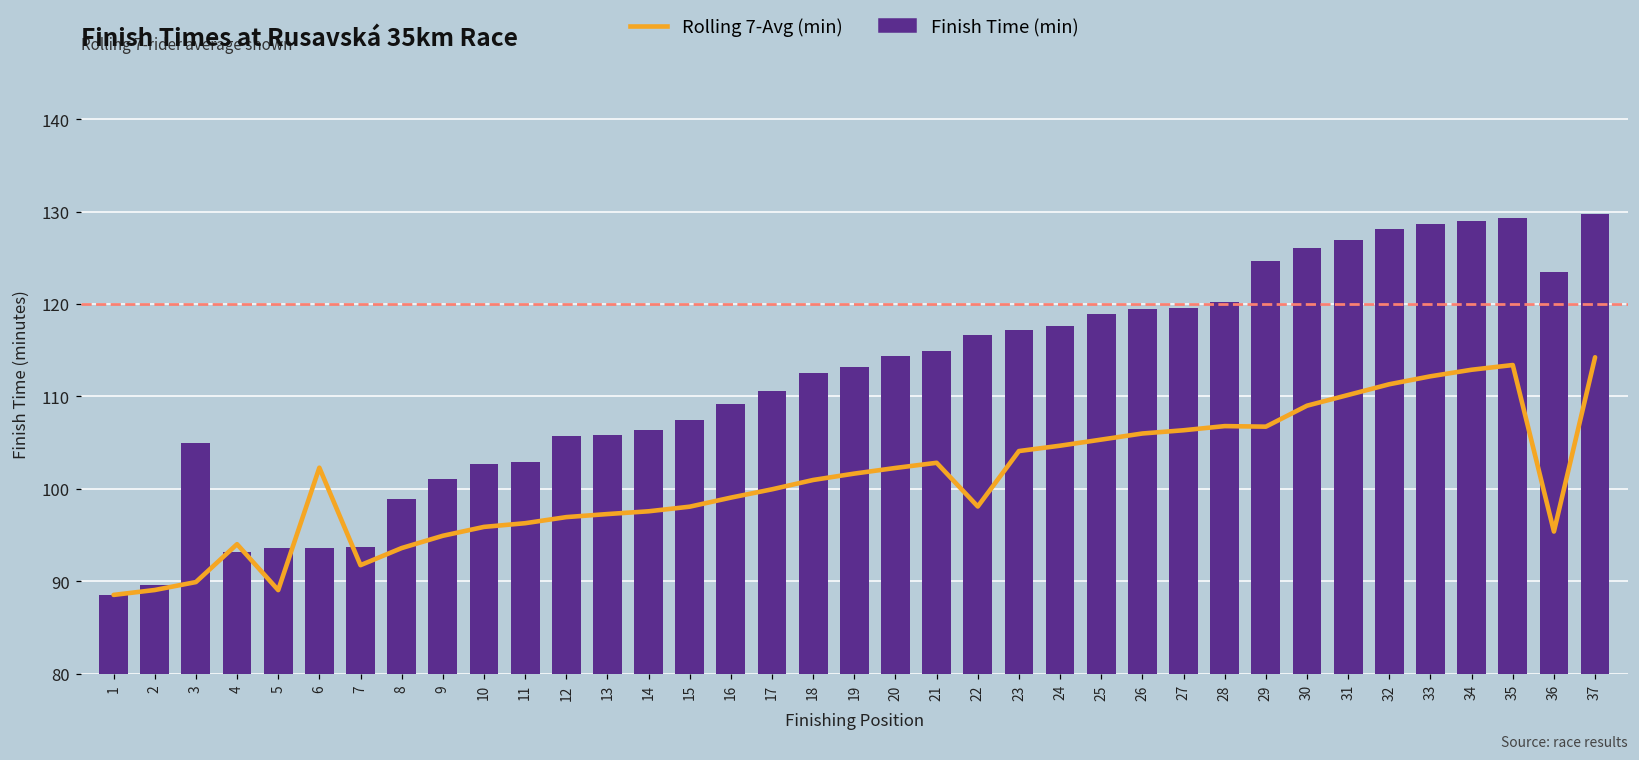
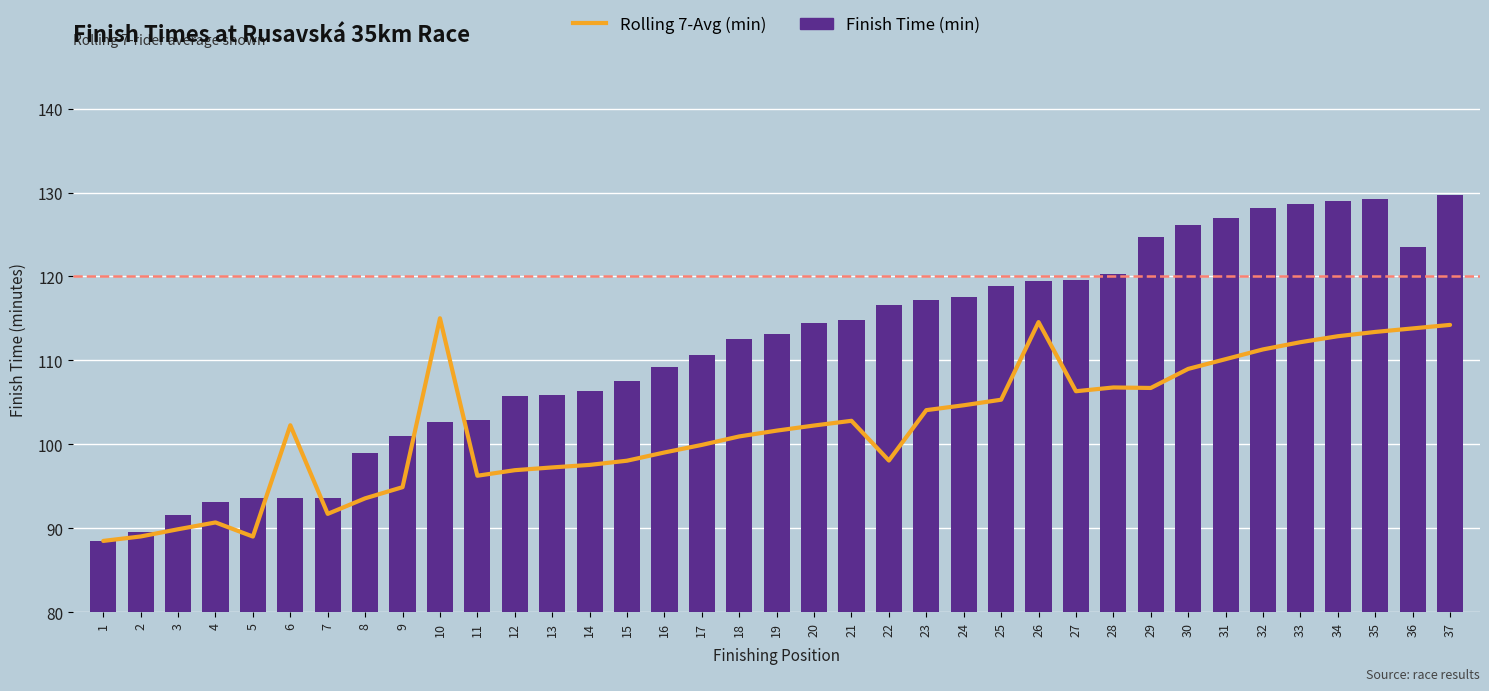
Finish Time (min), 3: 105 -> 92
Rolling 7-Avg (min), 4: 94 -> 91
Rolling 7-Avg (min), 10: 96 -> 115
Rolling 7-Avg (min), 26: 106 -> 115
Rolling 7-Avg (min), 36: 95 -> 114
